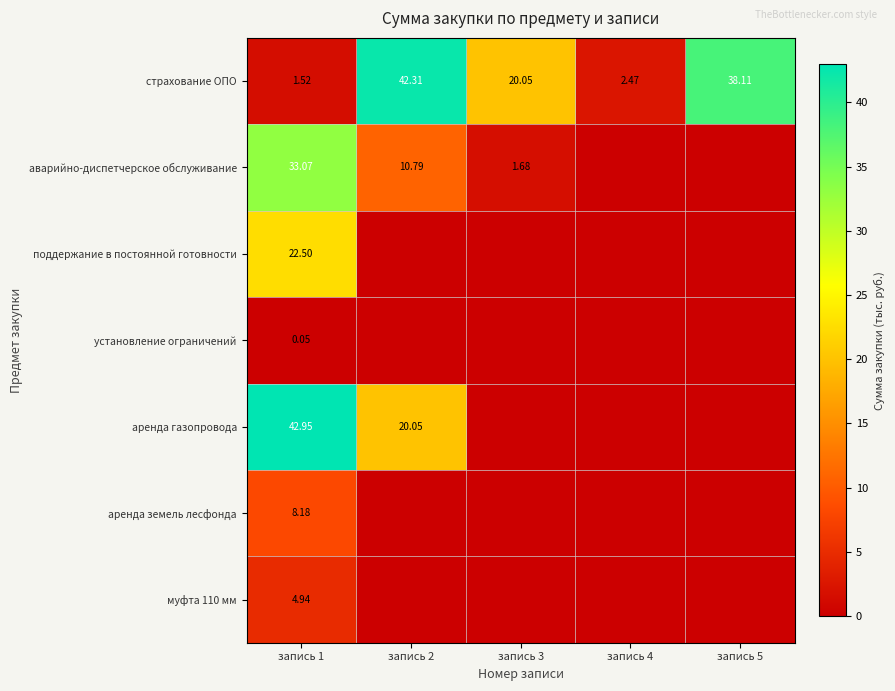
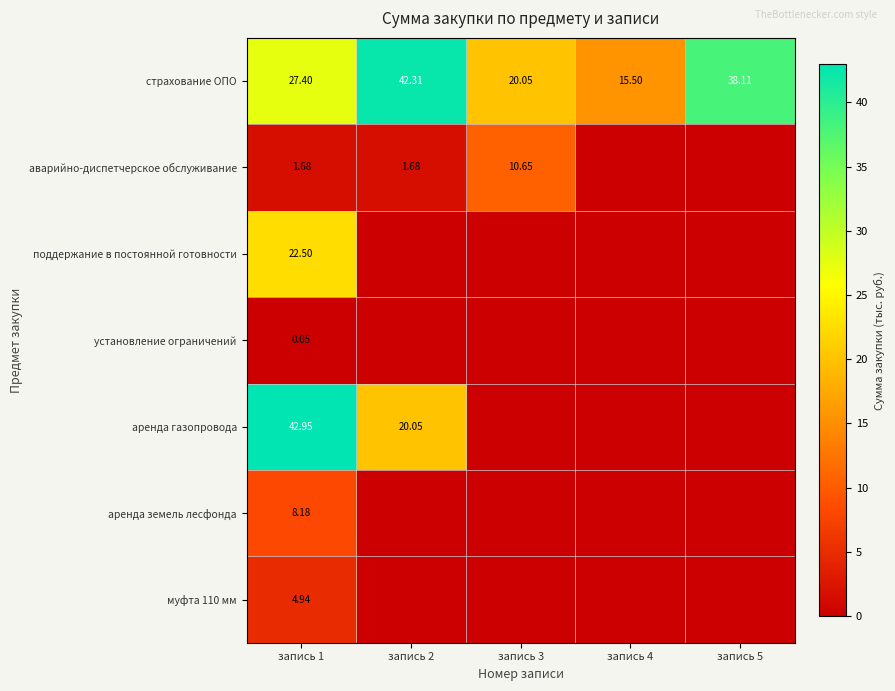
страхование ОПО, запись 1: 1.52 -> 27.40
страхование ОПО, запись 4: 2.47 -> 15.50
аварийно-диспетчерское обслуживание, запись 1: 33.07 -> 1.68
аварийно-диспетчерское обслуживание, запись 2: 10.79 -> 1.68
аварийно-диспетчерское обслуживание, запись 3: 1.68 -> 10.65
